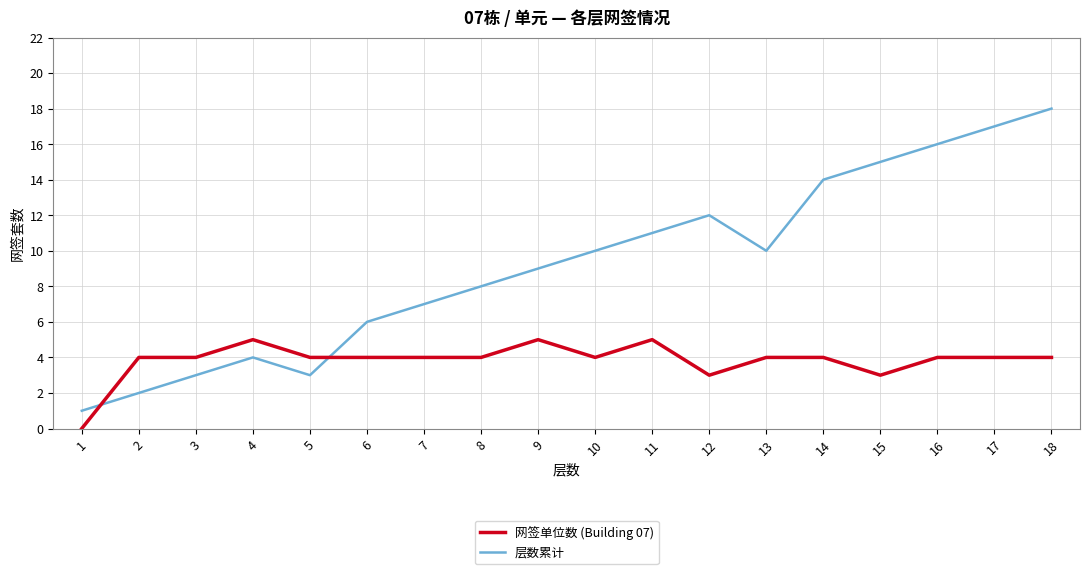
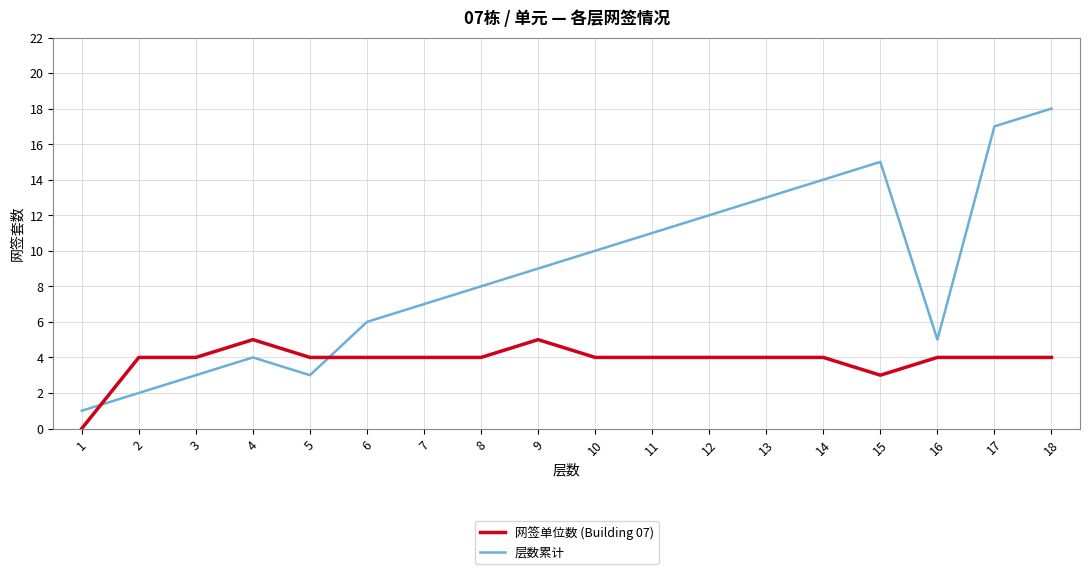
网签单位数 (Building 07), 11: 5 -> 4
网签单位数 (Building 07), 12: 3 -> 4
层数累计, 13: 10 -> 13
层数累计, 16: 16 -> 5
